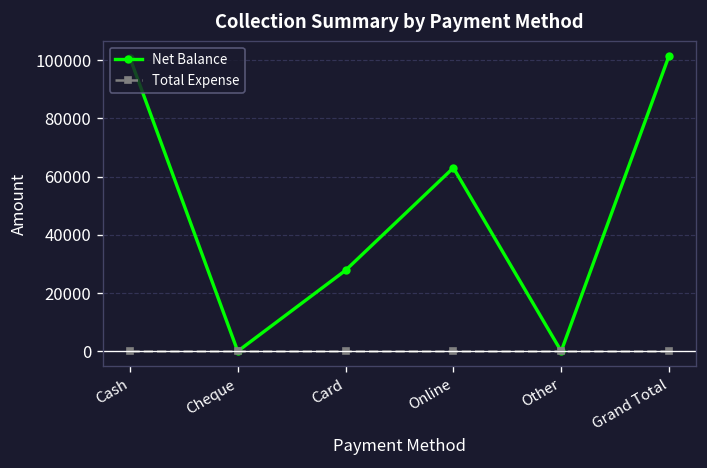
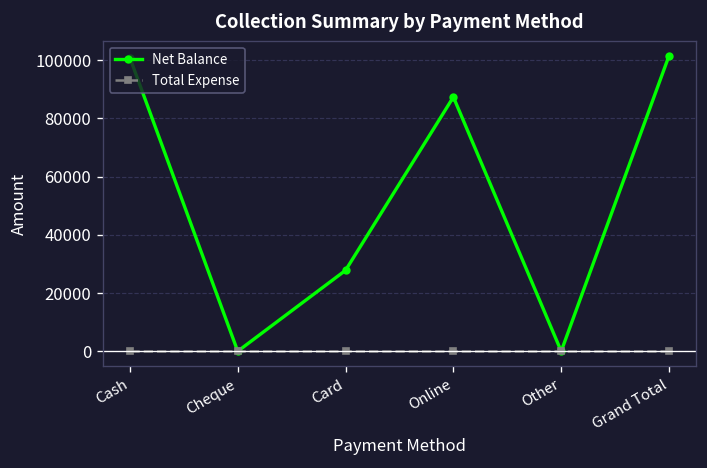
Net Balance, Online: 63000 -> 87000
